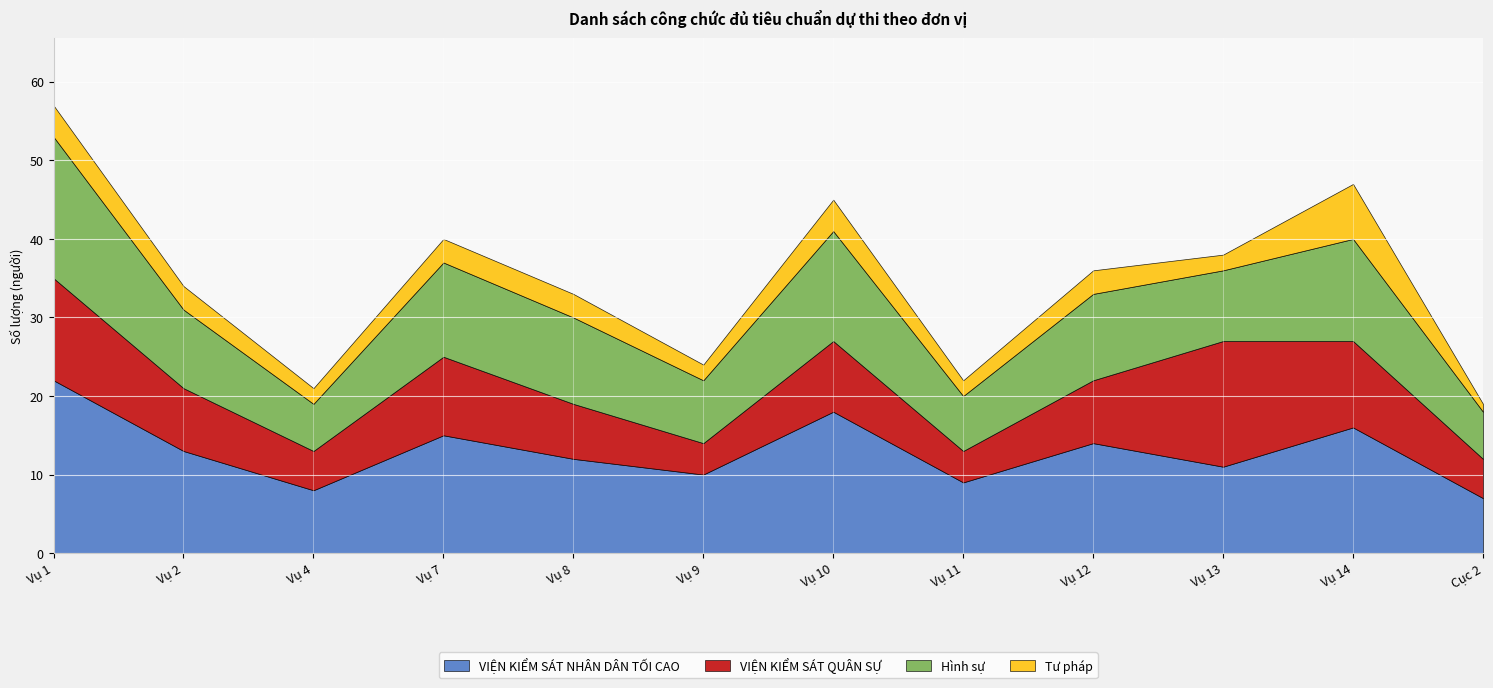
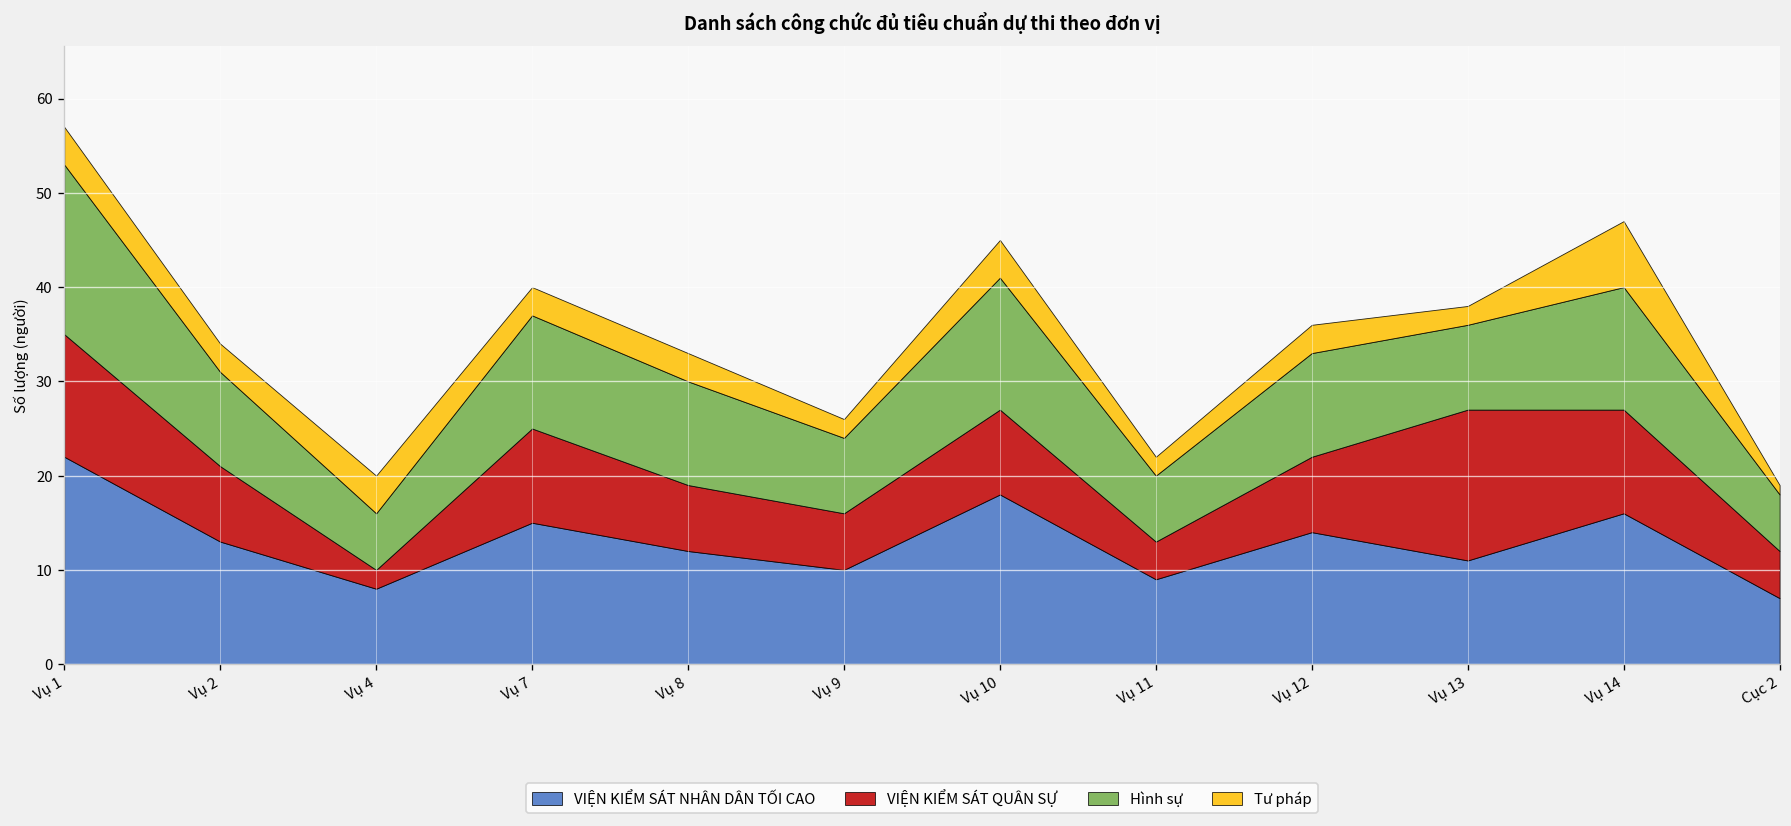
VIỆN KIỂM SÁT QUÂN SỰ, Vụ 4: 5 -> 2
Tư pháp, Vụ 4: 2 -> 4
VIỆN KIỂM SÁT QUÂN SỰ, Vụ 9: 4 -> 6
